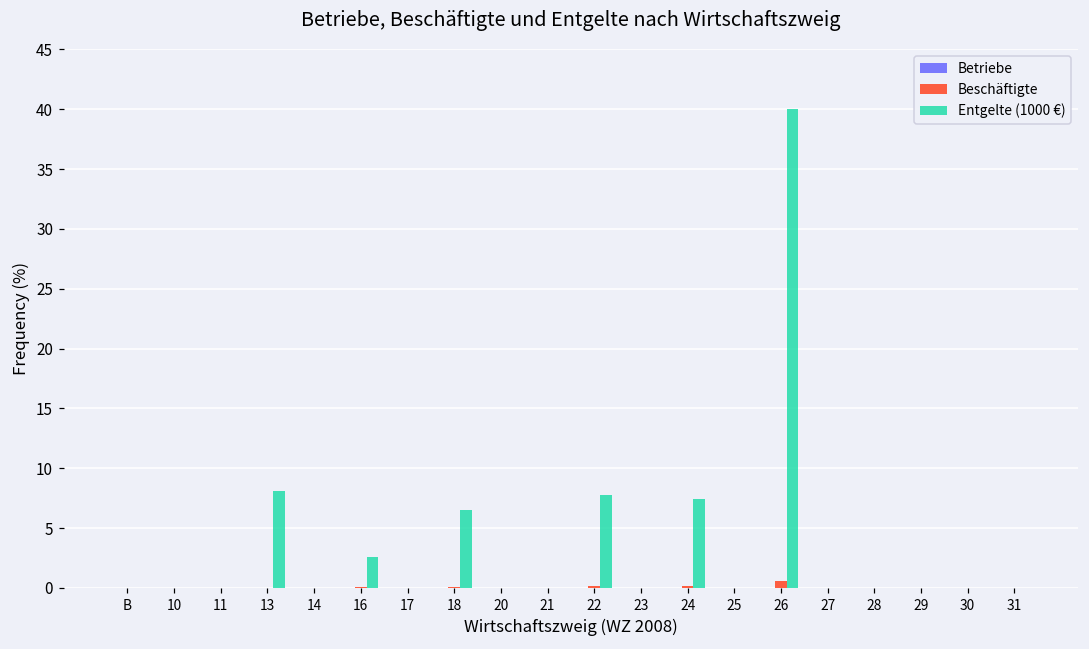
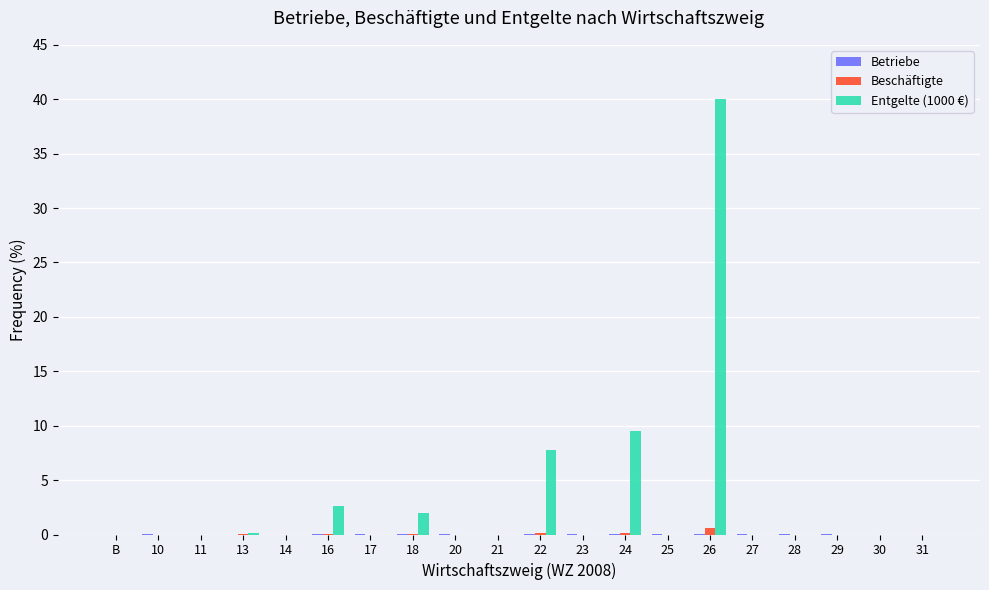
Entgelte (1000 €), 13: 8.1 -> 0.1
Entgelte (1000 €), 18: 6.5 -> 2.0
Entgelte (1000 €), 24: 7.4 -> 9.5
